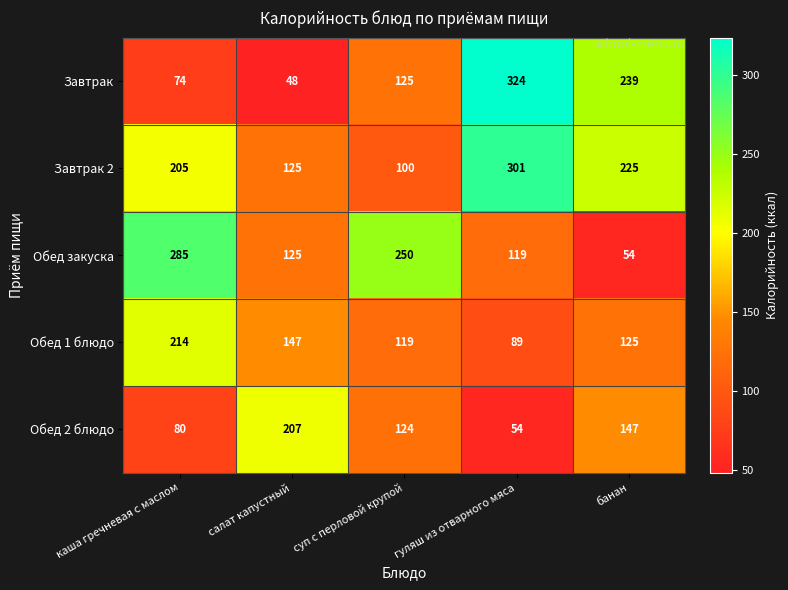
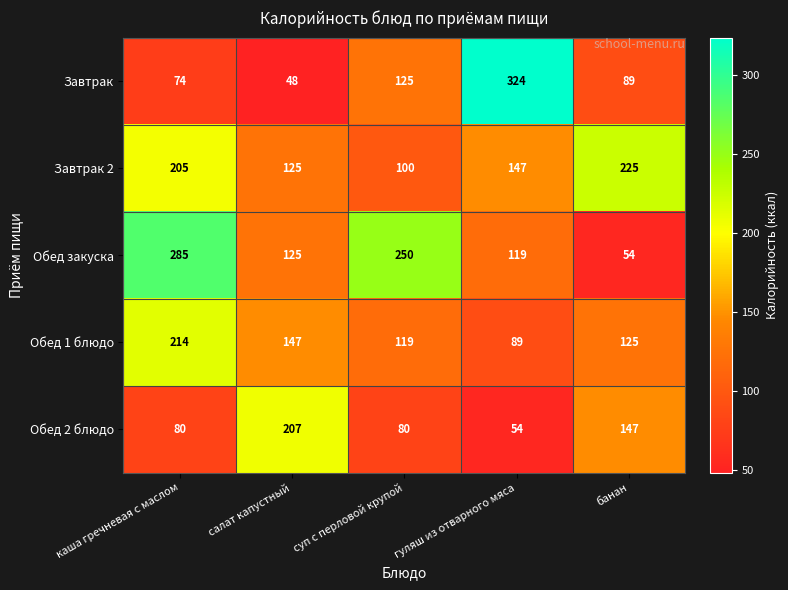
Завтрак, банан: 239 -> 89
Завтрак 2, гуляш из отварного мяса: 301 -> 147
Обед 2 блюдо, суп с перловой крупой: 124 -> 80
